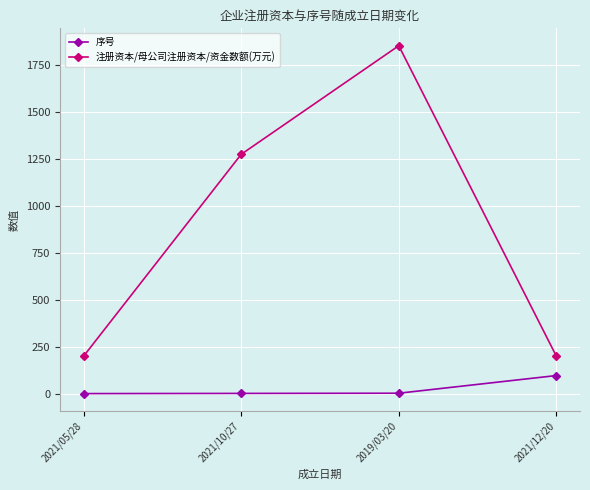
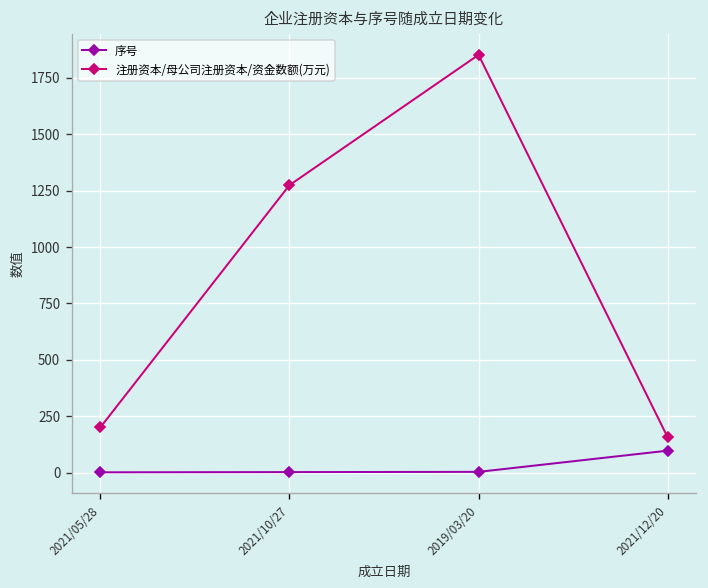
注册资本/母公司注册资本/资金数额(万元), 2021/12/20: 200 -> 160
